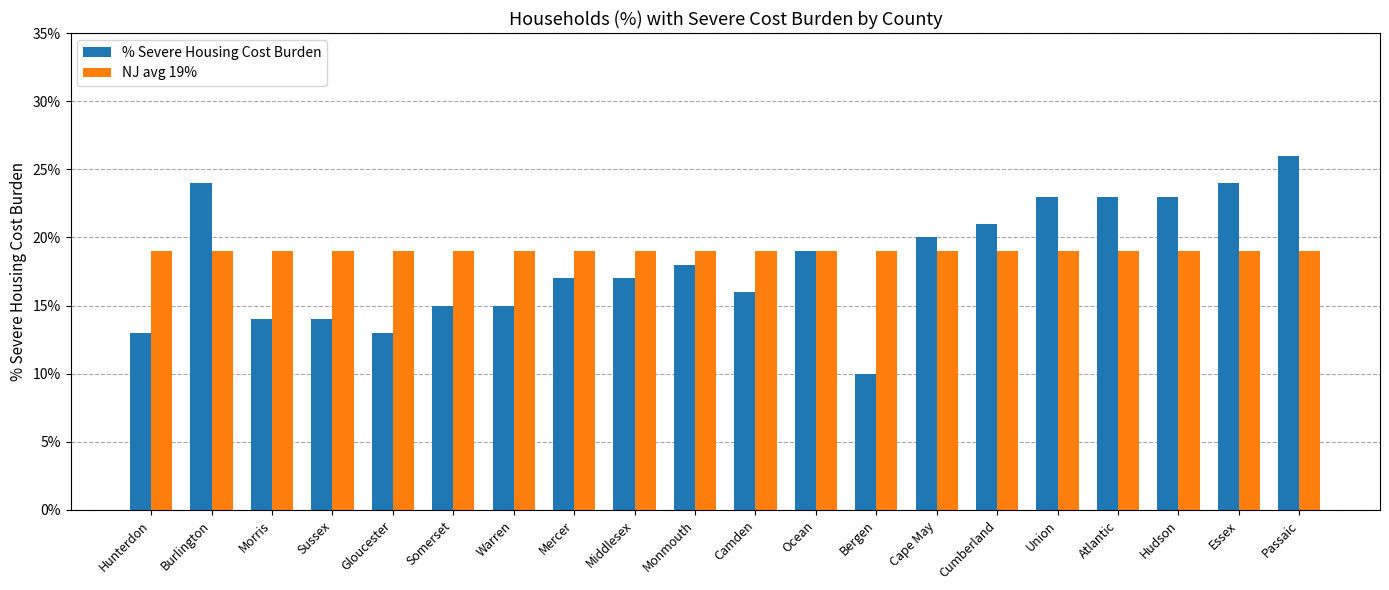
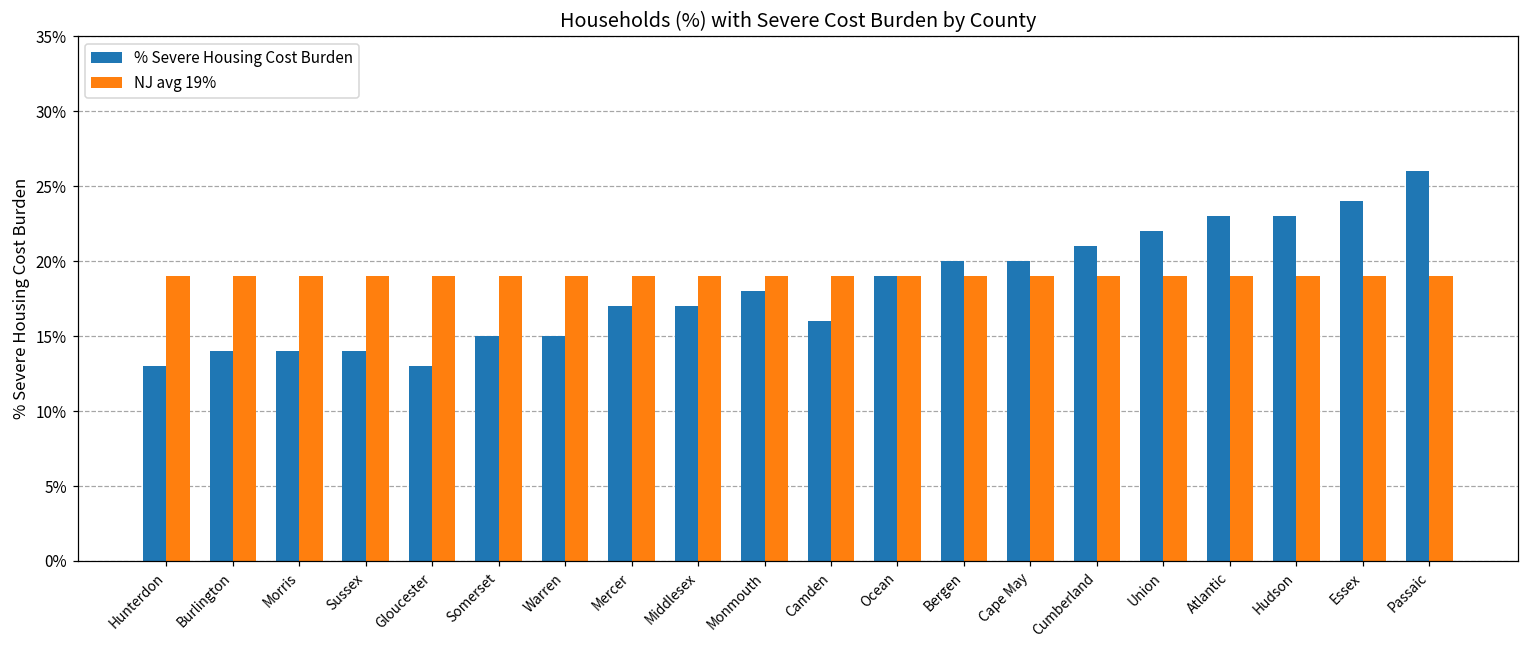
% Severe Housing Cost Burden, Burlington: 24.0% -> 14.0%
% Severe Housing Cost Burden, Bergen: 10.0% -> 20.0%
% Severe Housing Cost Burden, Union: 23.0% -> 22.0%
